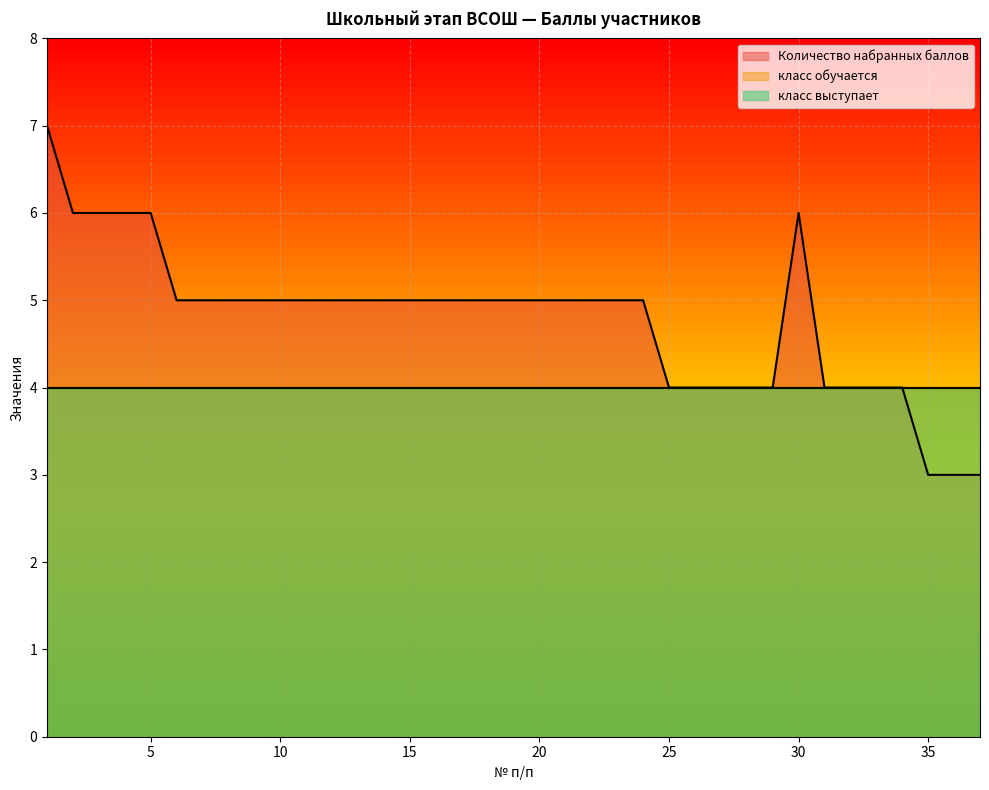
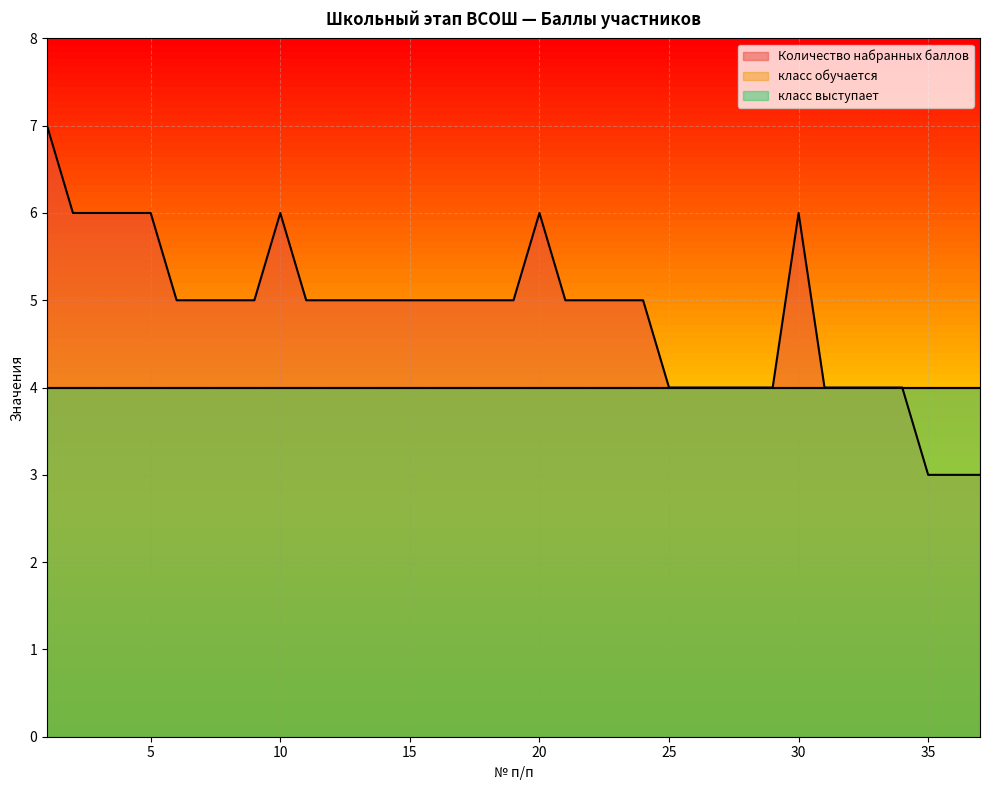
Количество набранных баллов, 10: 5 -> 6
Количество набранных баллов, 20: 5 -> 6
